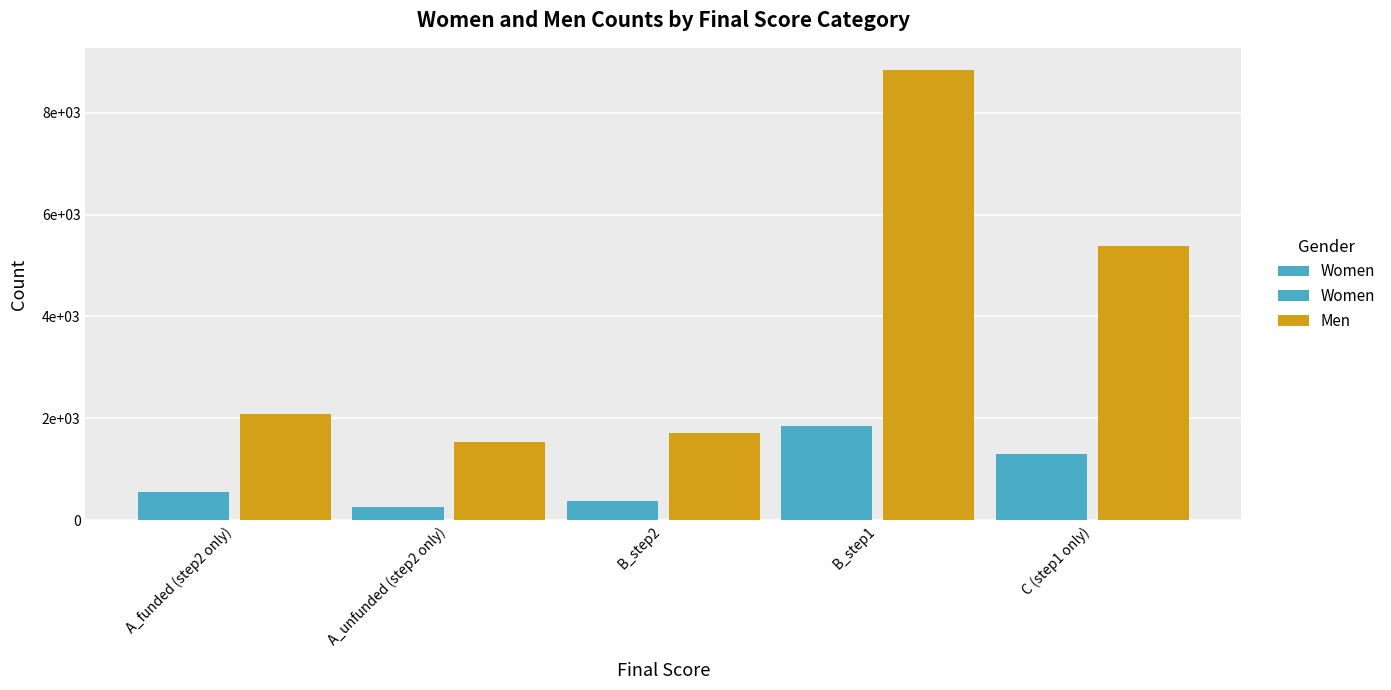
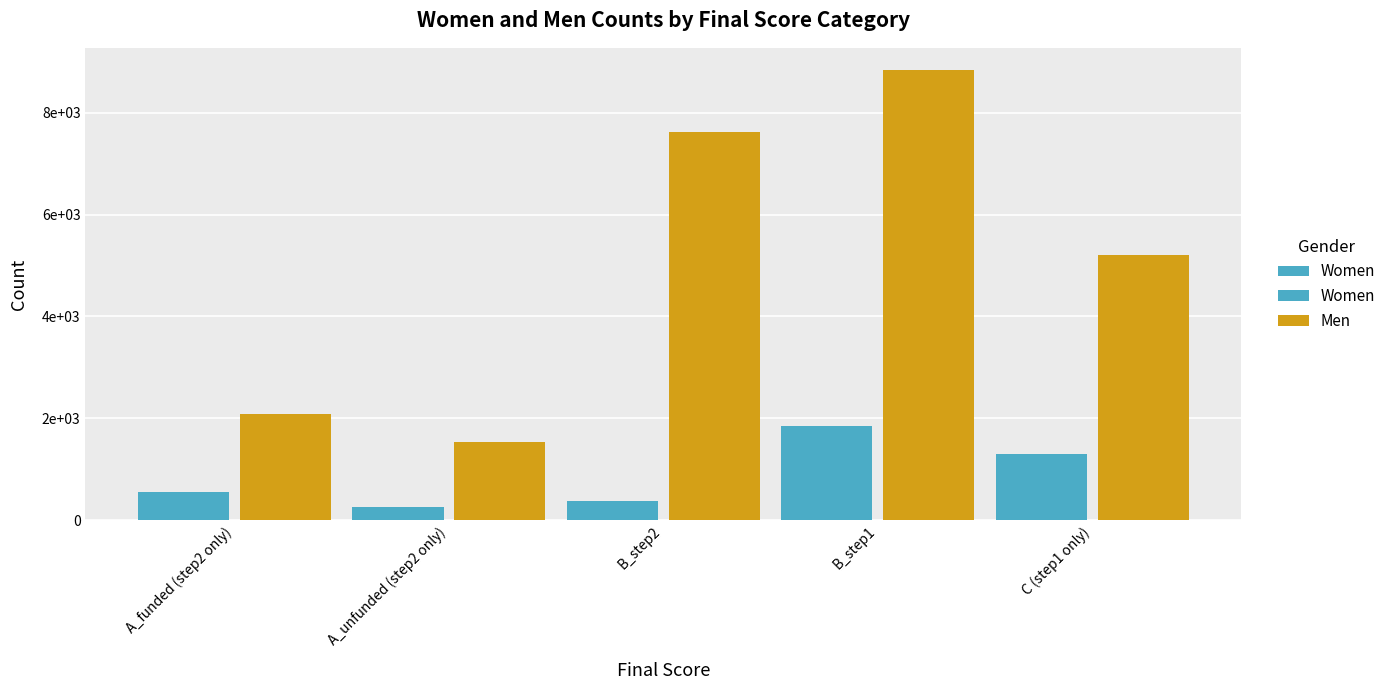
Men, B_step2: 1700 -> 7600
Men, C (step1 only): 5400 -> 5200
